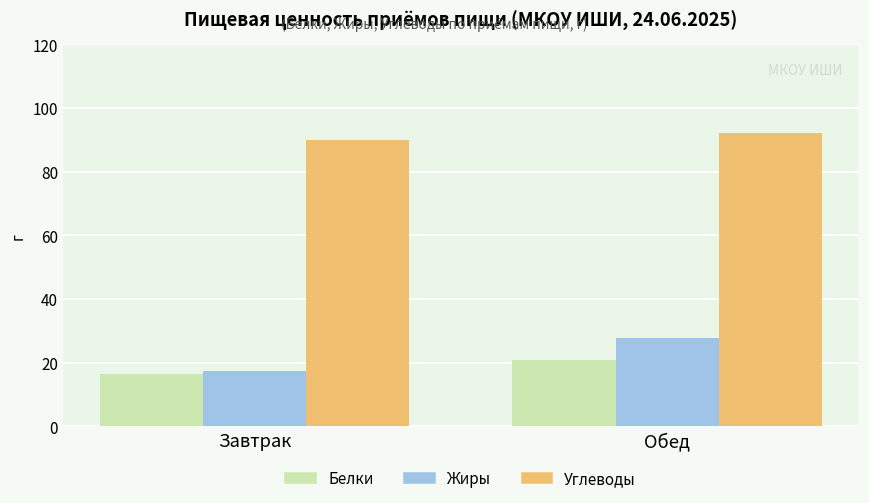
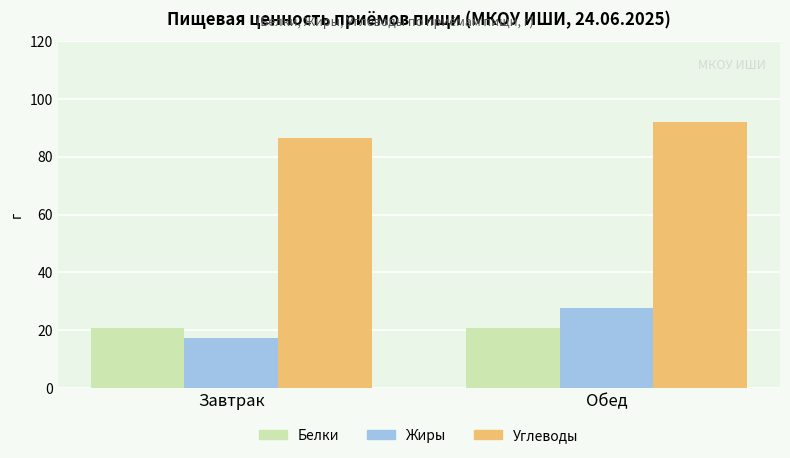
Белки, Завтрак: 16 -> 21
Углеводы, Завтрак: 90 -> 86
